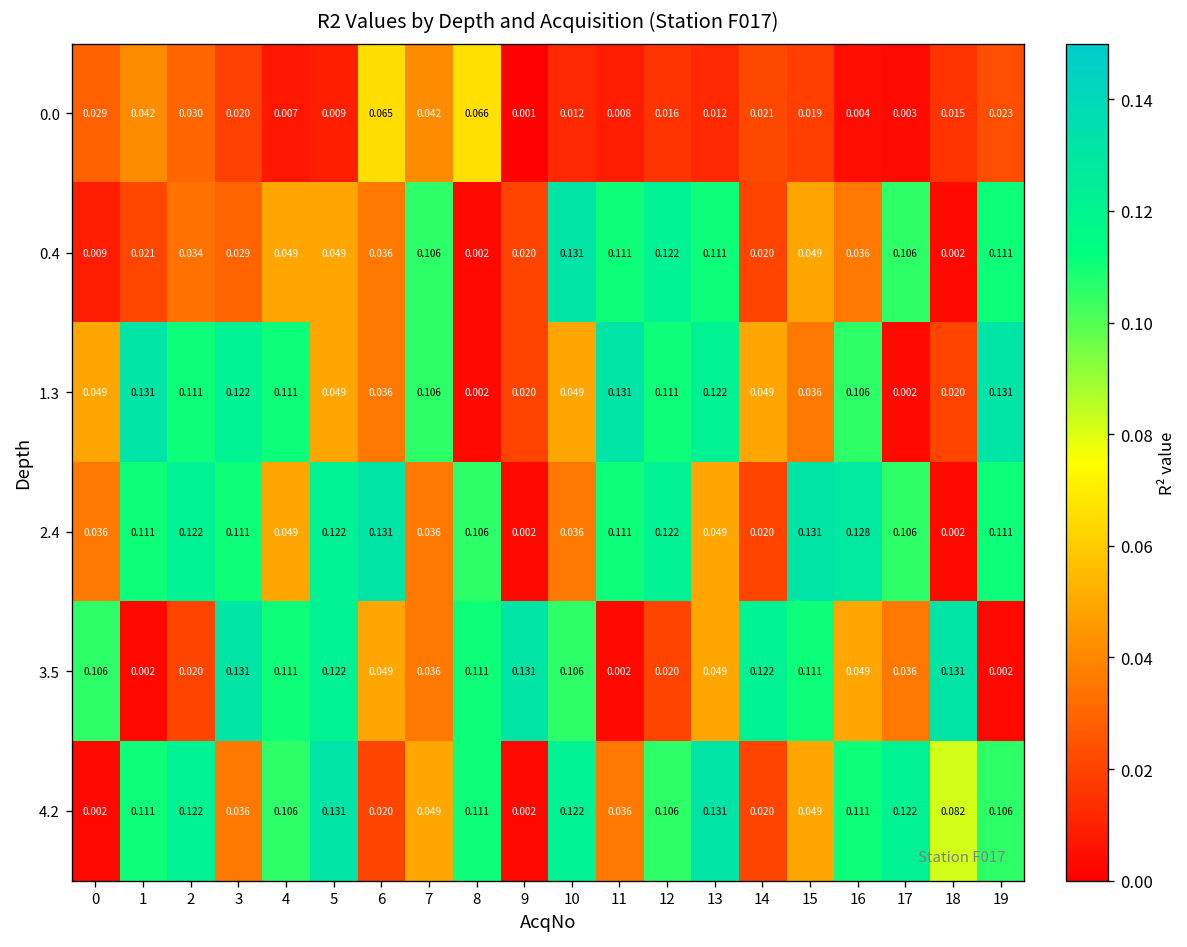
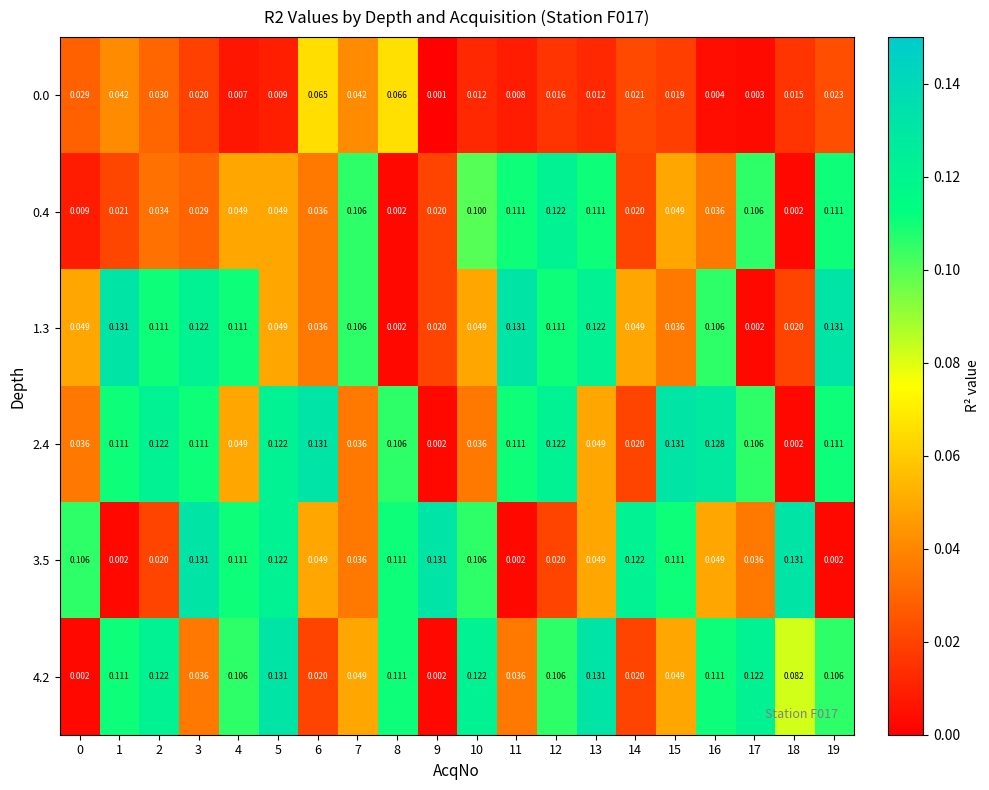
0.4, 10: 0.131 -> 0.100
